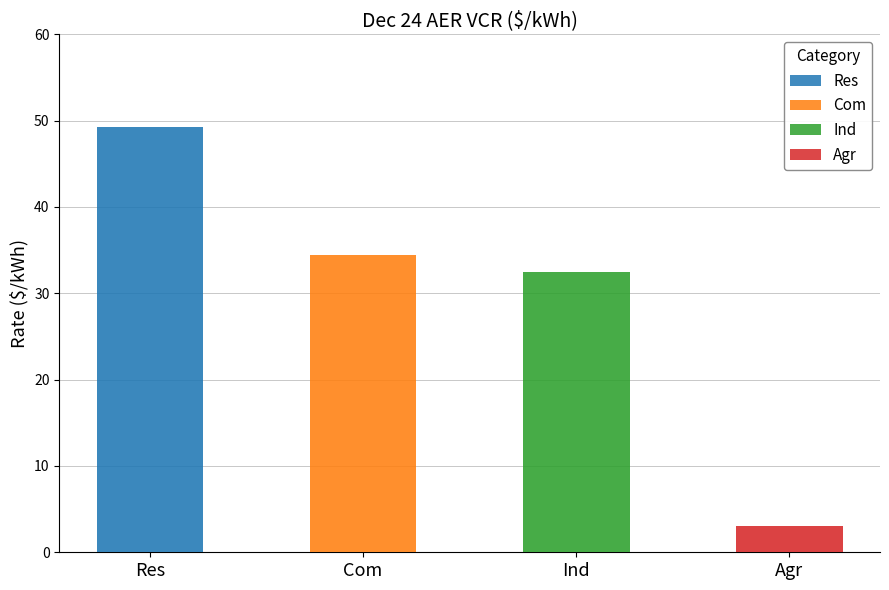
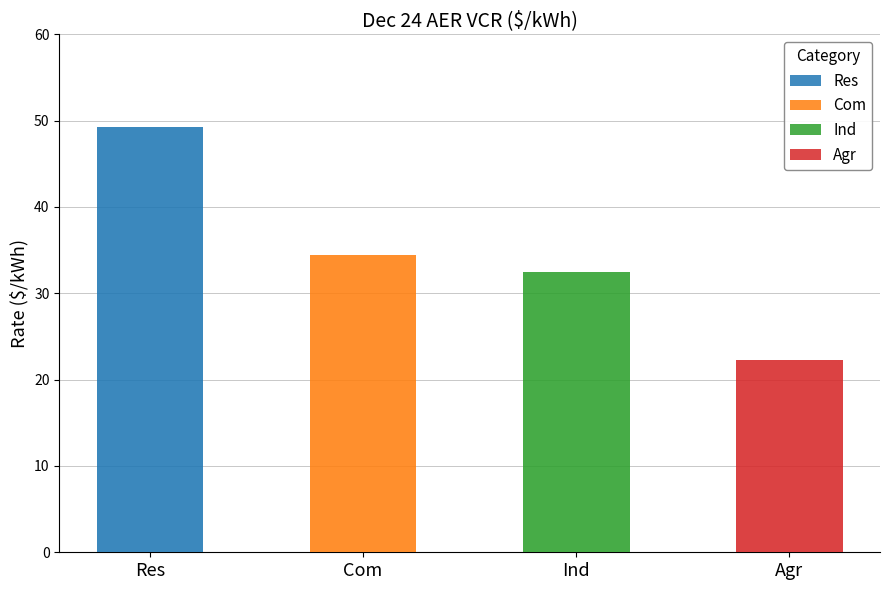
Agr: 3 -> 22
